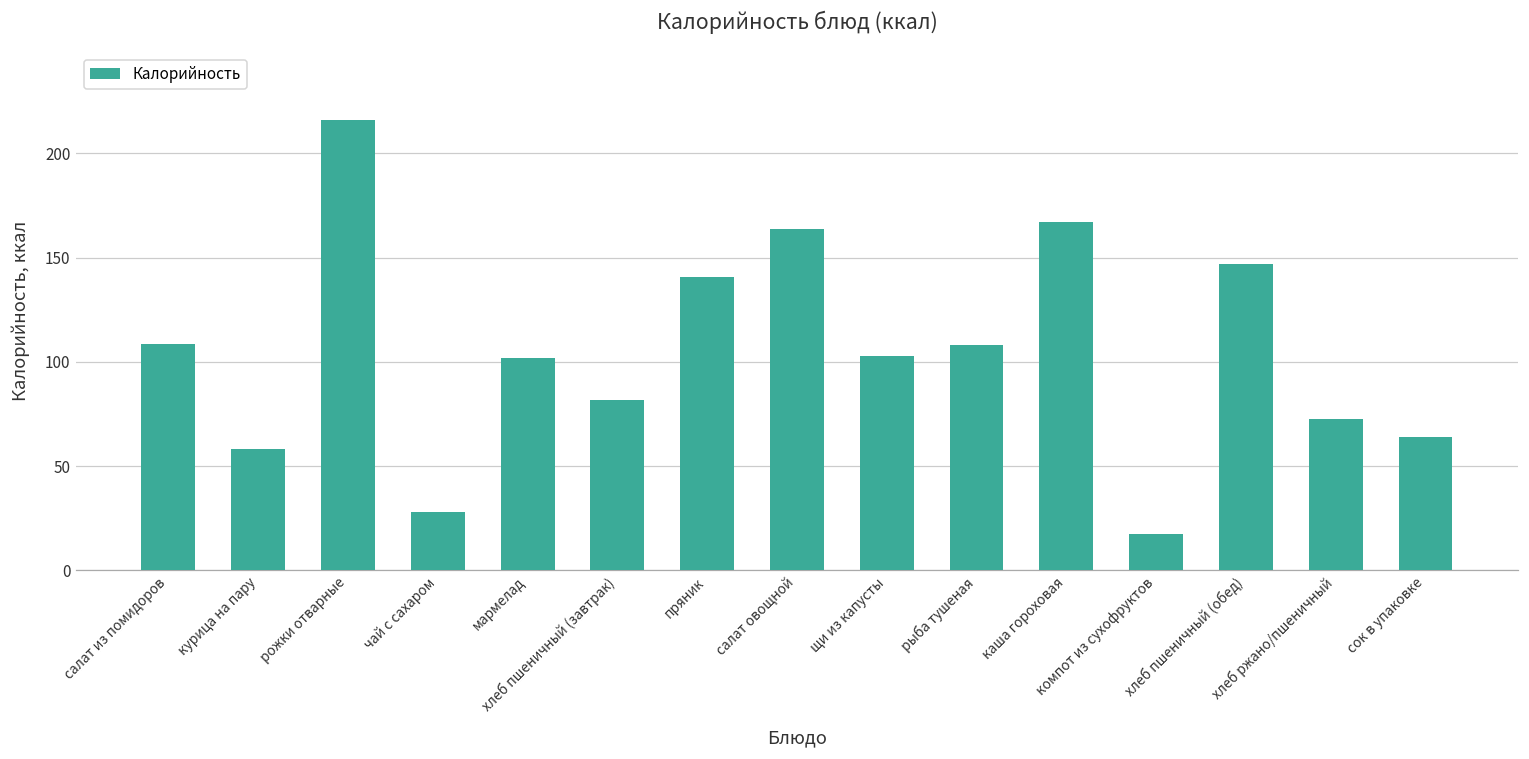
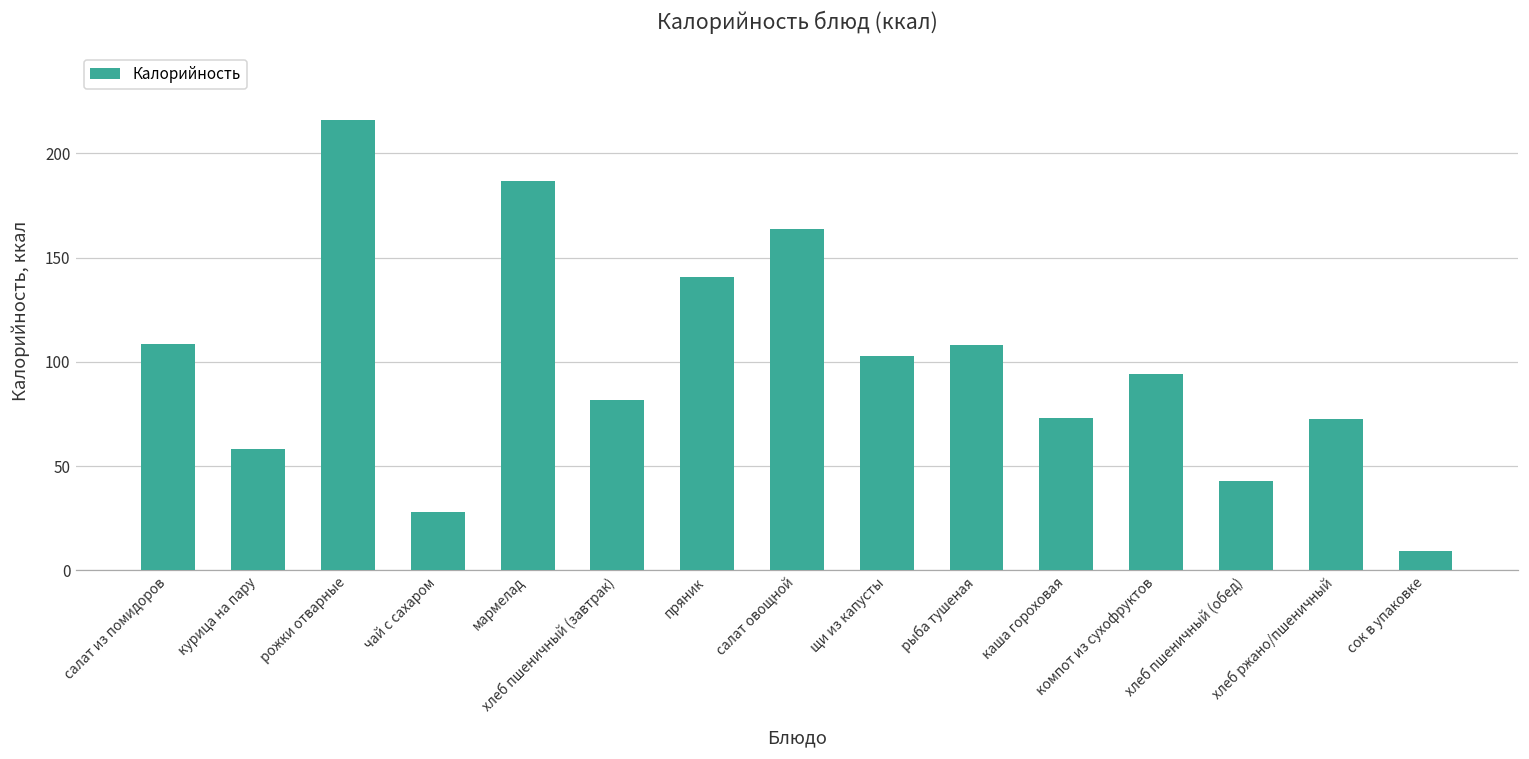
мармелад: 102 -> 187
каша гороховая: 167 -> 73
компот из сухофруктов: 18 -> 94
хлеб пшеничный (обед): 147 -> 43
сок в упаковке: 64 -> 9
